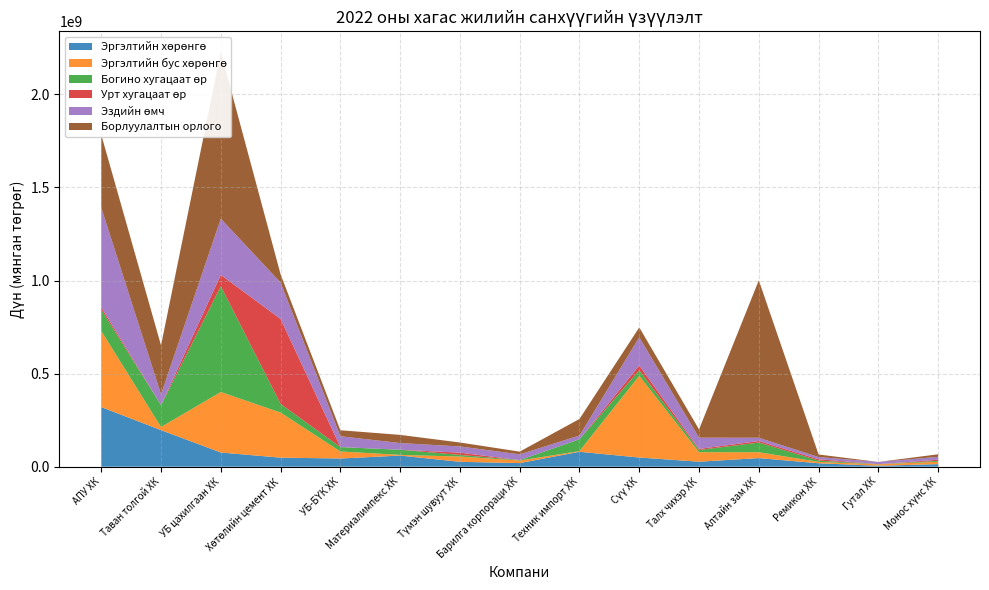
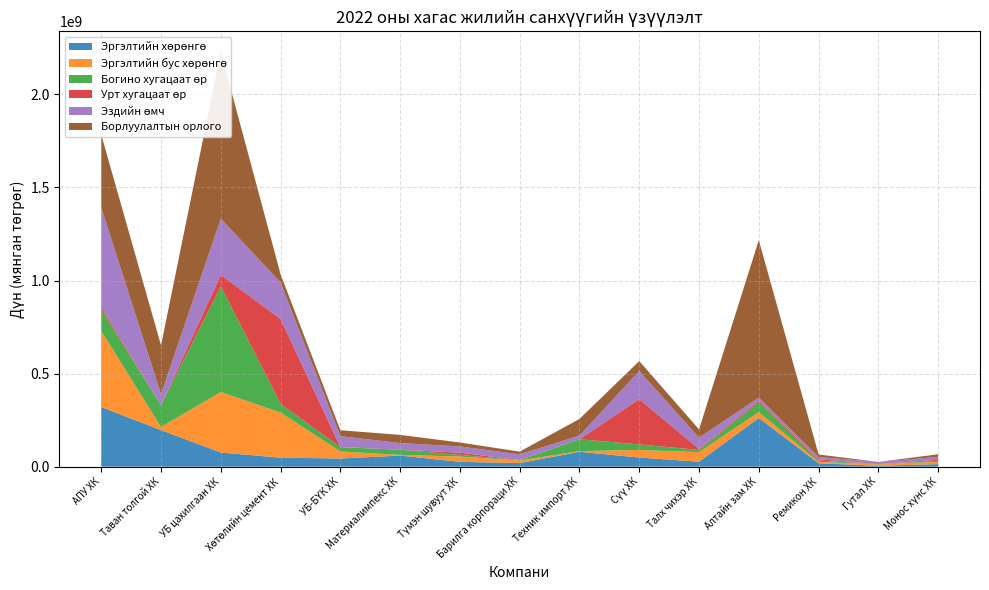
Эргэлтийн бус хөрөнгө, Сүү ХК: 440000000 -> 40000000
Урт хугацаат өр, Сүү ХК: 30000000 -> 240000000
Эргэлтийн хөрөнгө, Алтайн зам ХК: 50000000 -> 260000000
